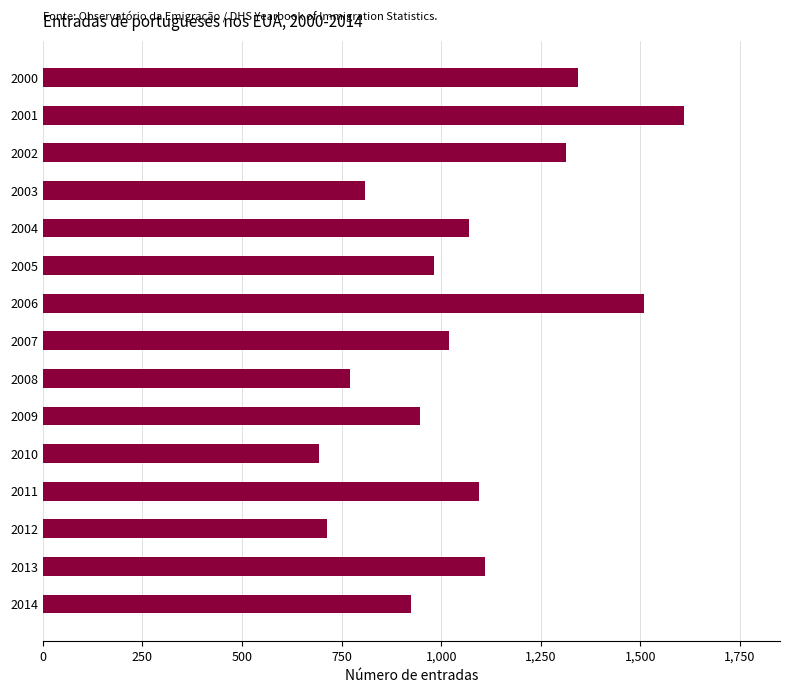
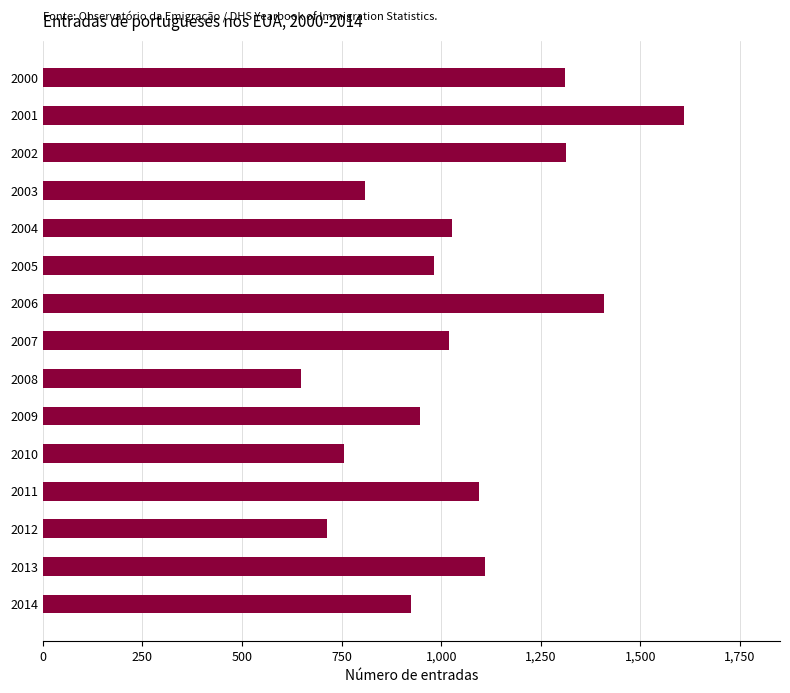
2000: 1,340 -> 1,310
2004: 1,070 -> 1,030
2006: 1,510 -> 1,410
2008: 770 -> 650
2010: 690 -> 760
